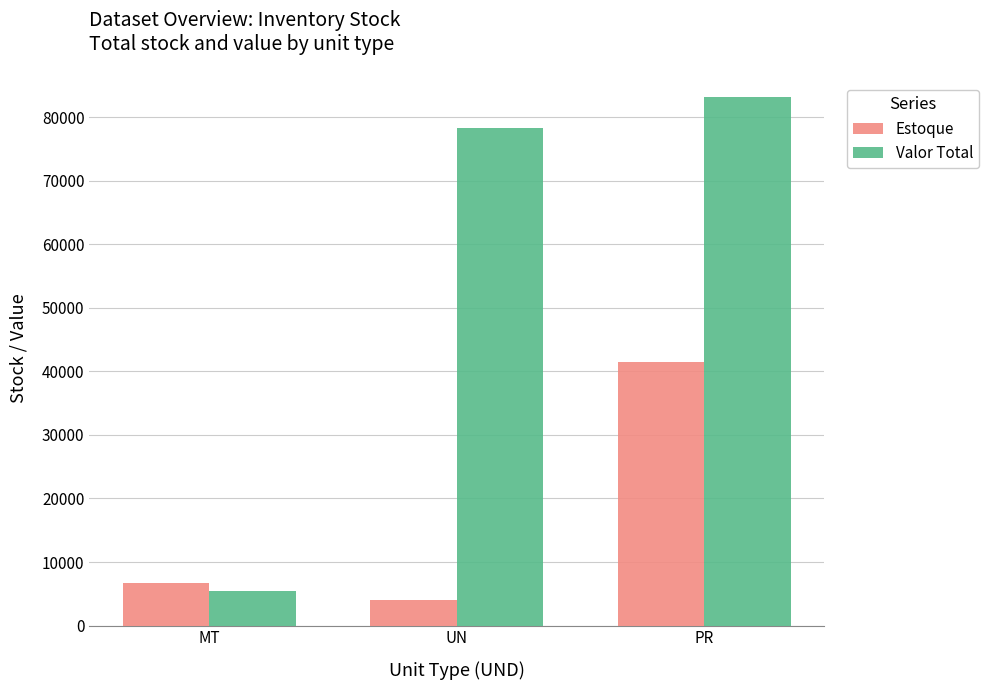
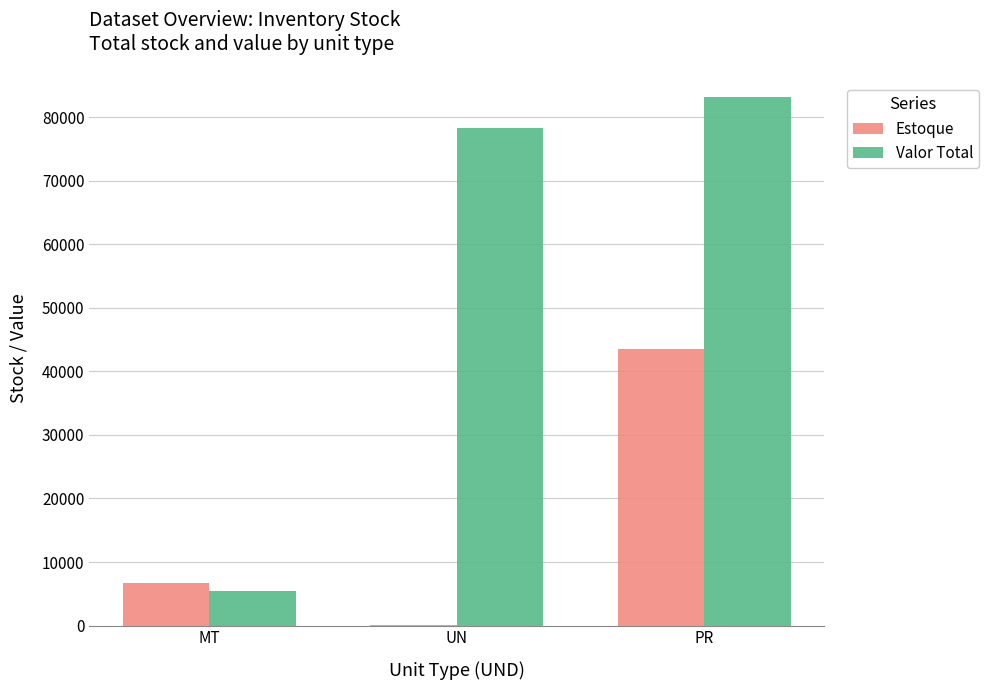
Estoque, UN: 4000 -> 0
Estoque, PR: 42000 -> 44000
